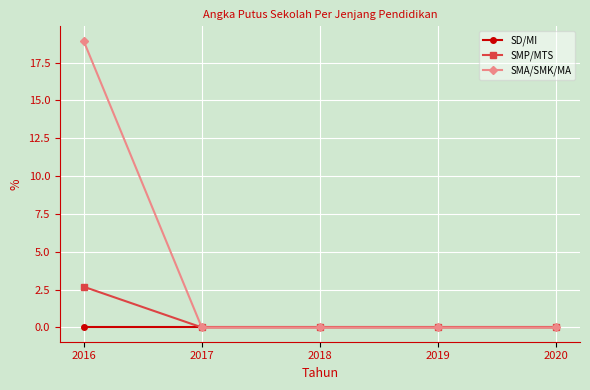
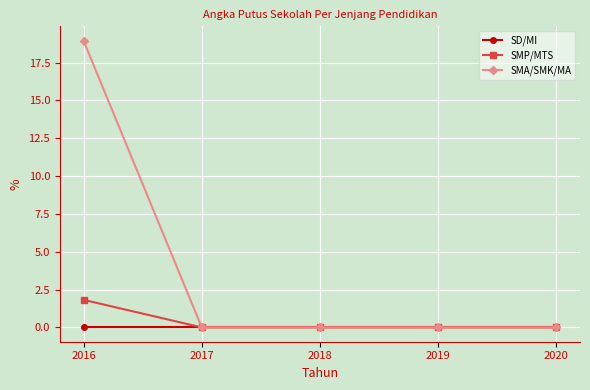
SMP/MTS, 2016: 2.7 -> 1.8
